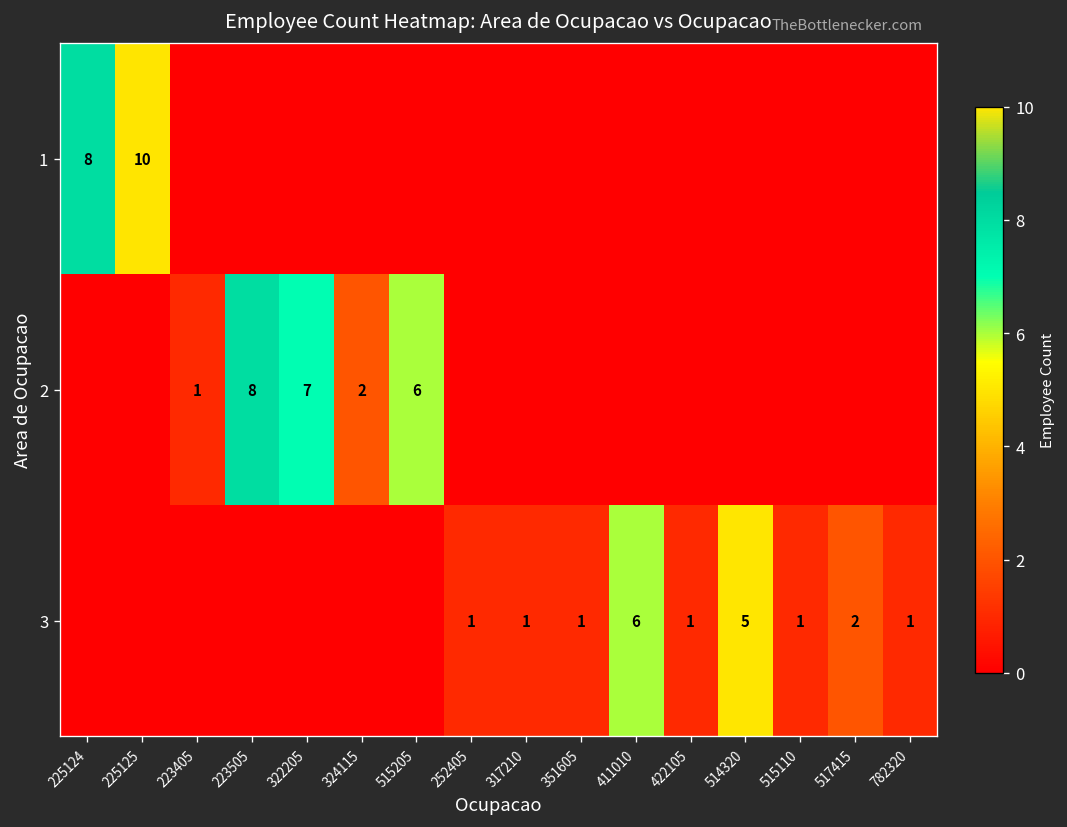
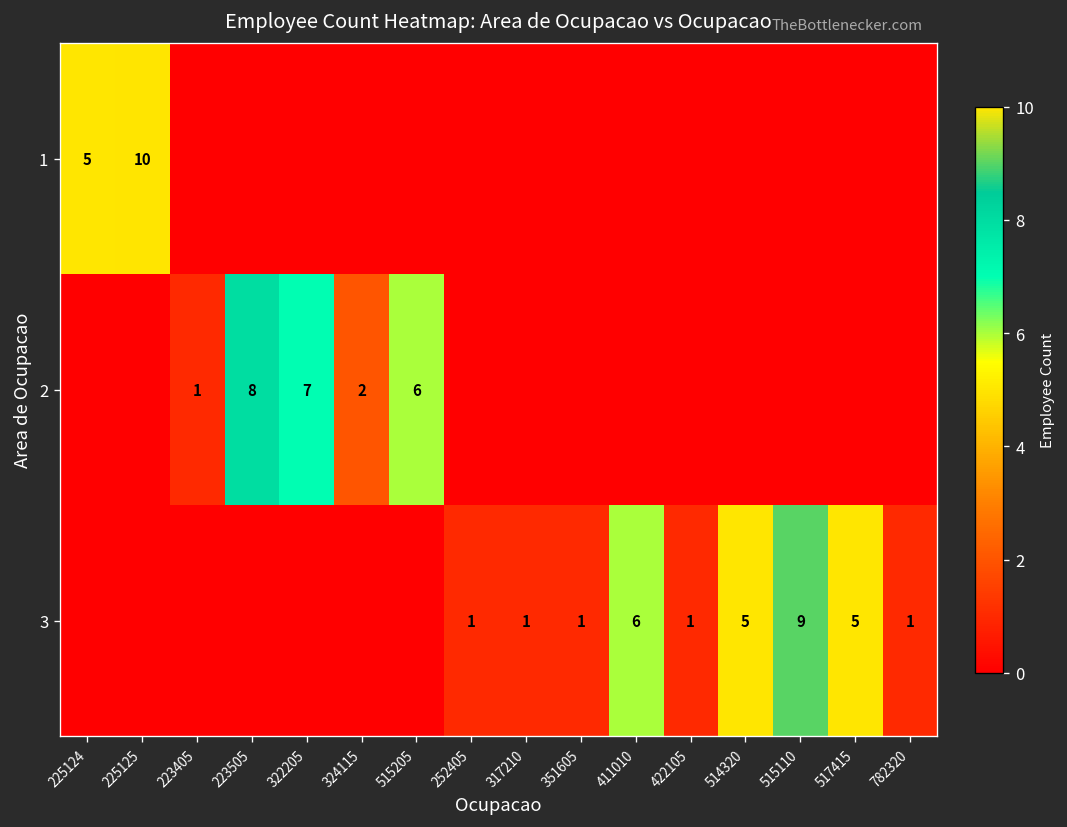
1, 225124: 8 -> 5
3, 515110: 1 -> 9
3, 517415: 2 -> 5
